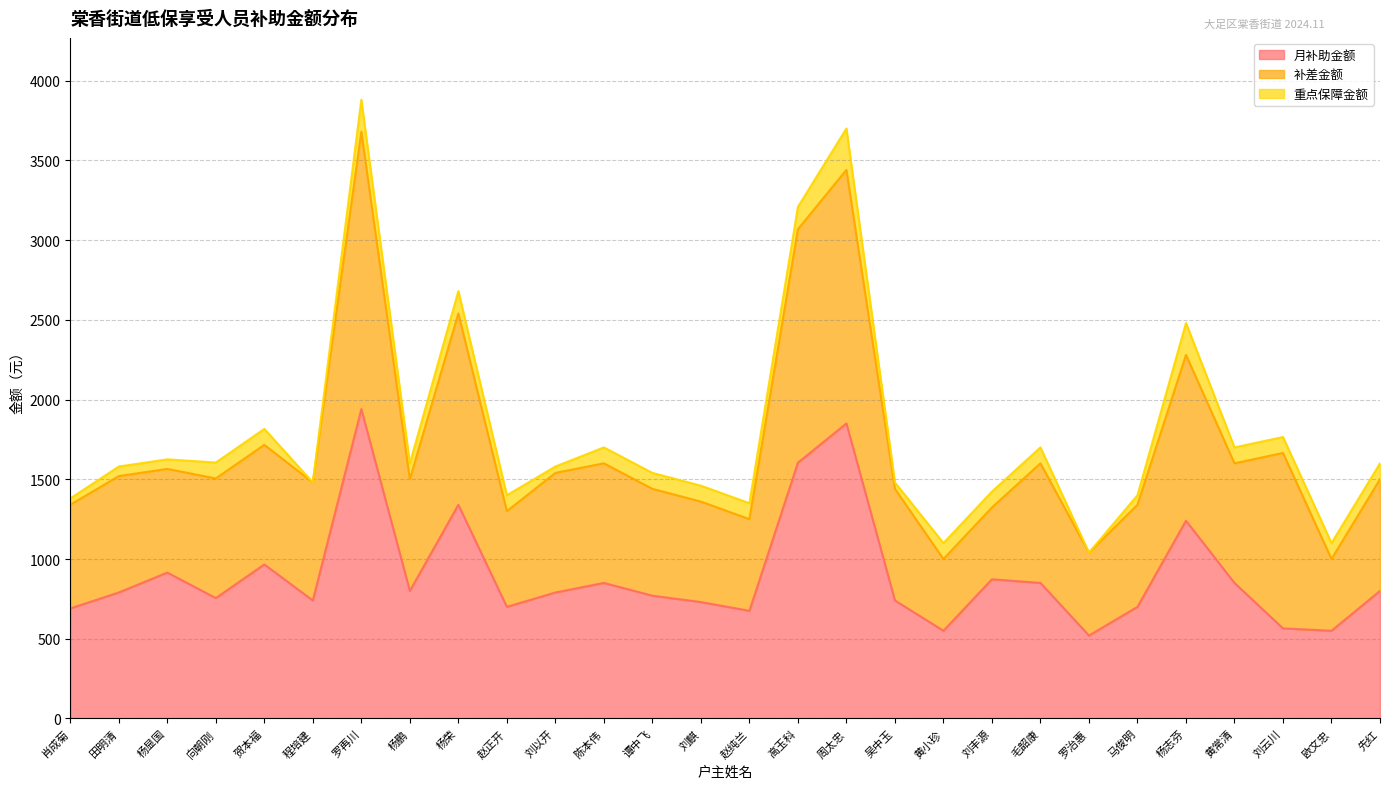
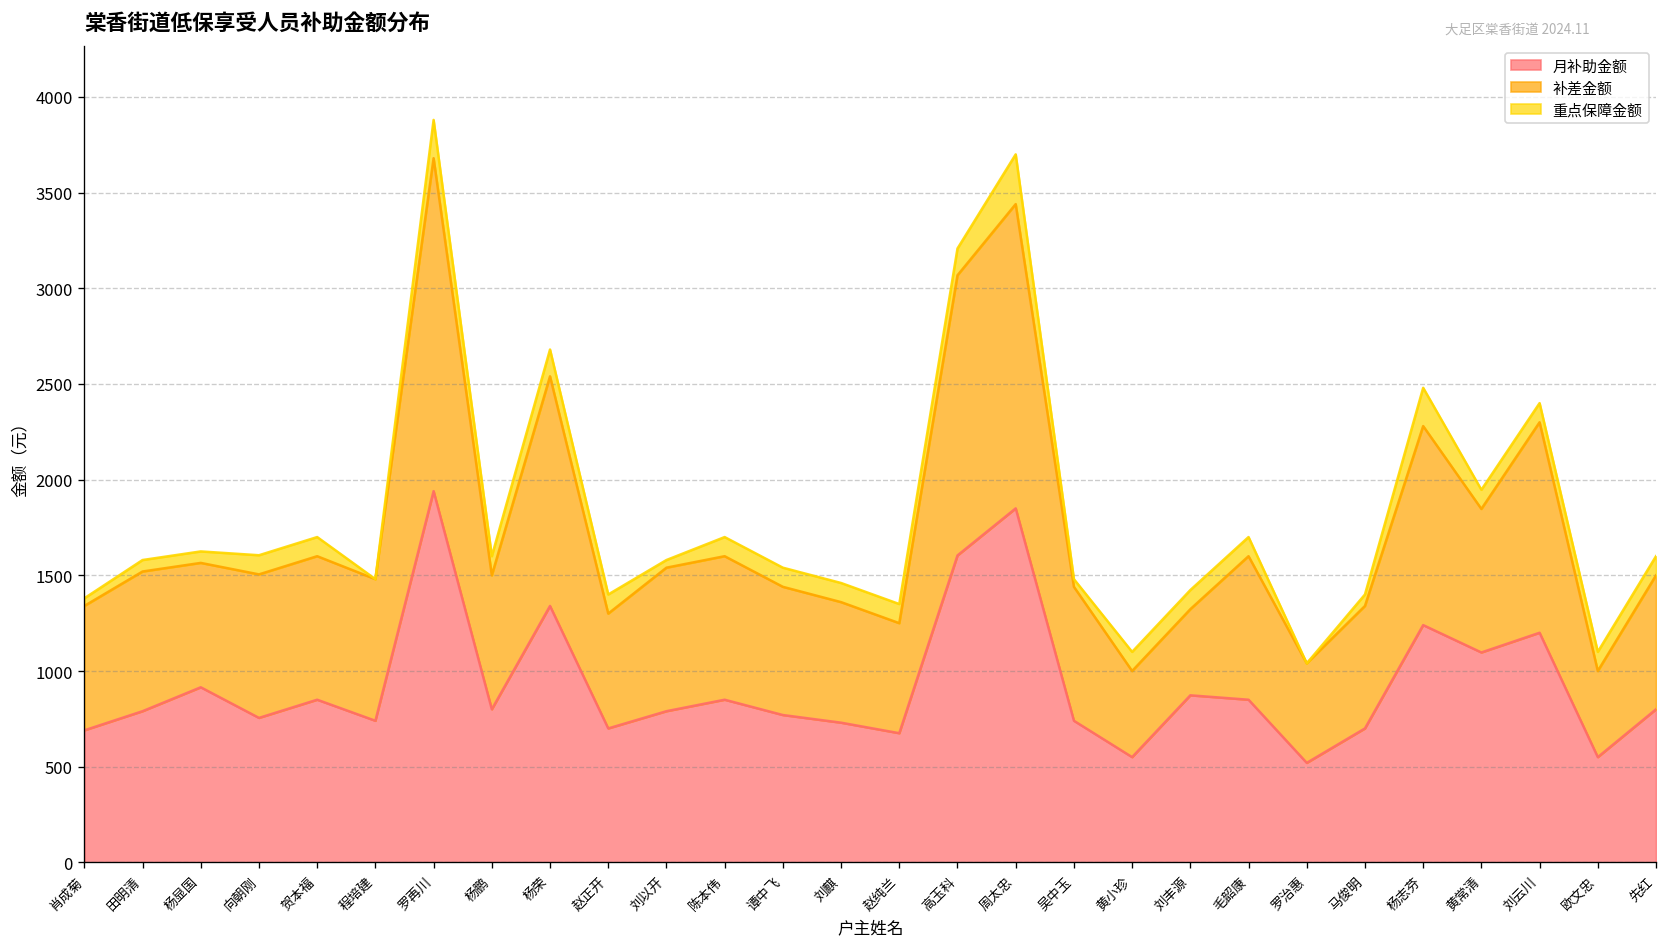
月补助金额, 贺本福: 970 -> 850
月补助金额, 黄常清: 850 -> 1100
月补助金额, 刘云川: 570 -> 1200
